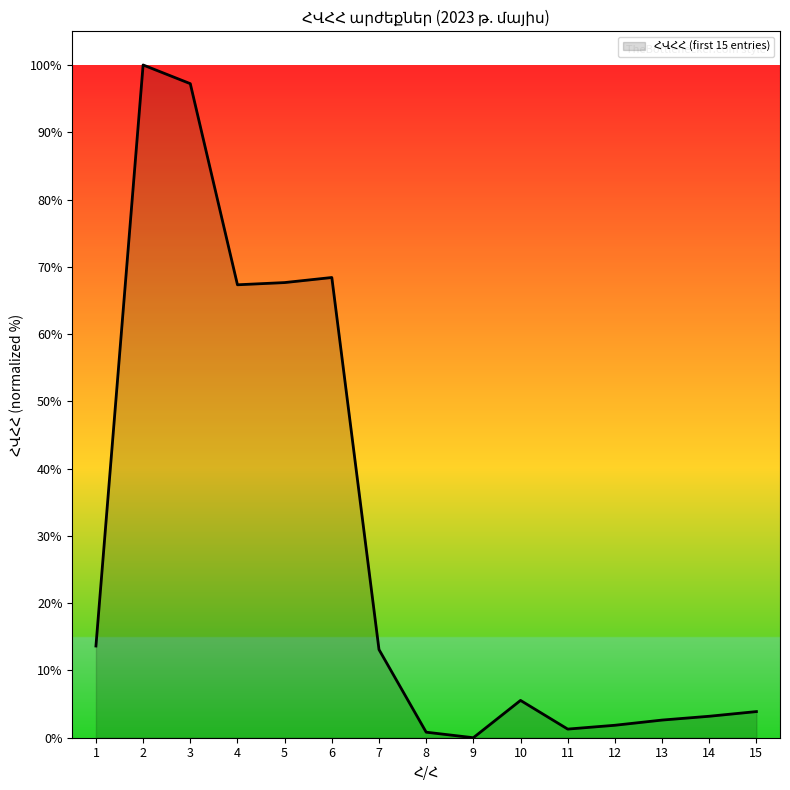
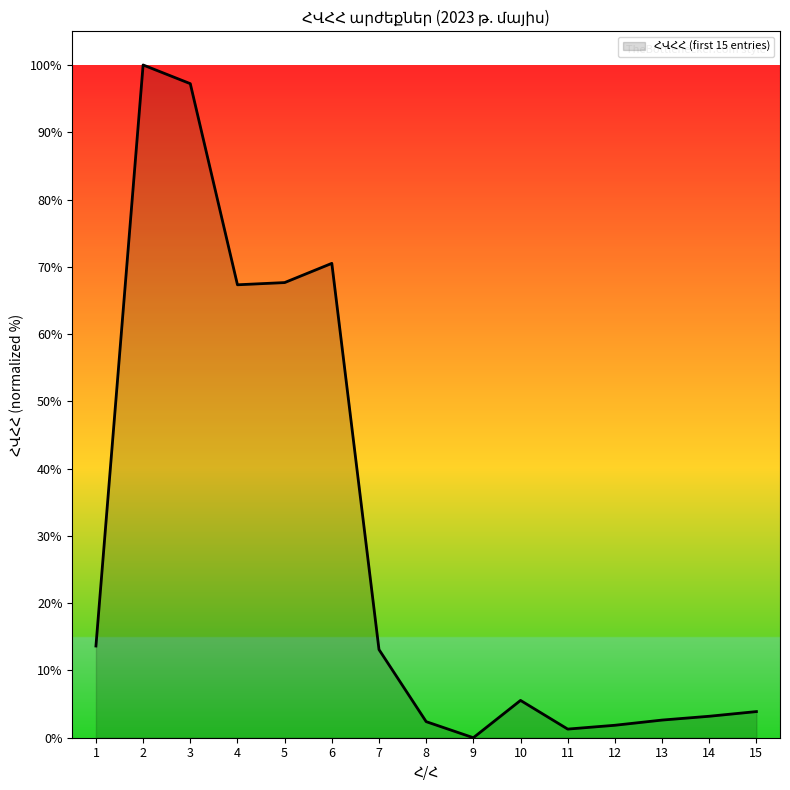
6: 68% -> 71%
8: 1% -> 2%
